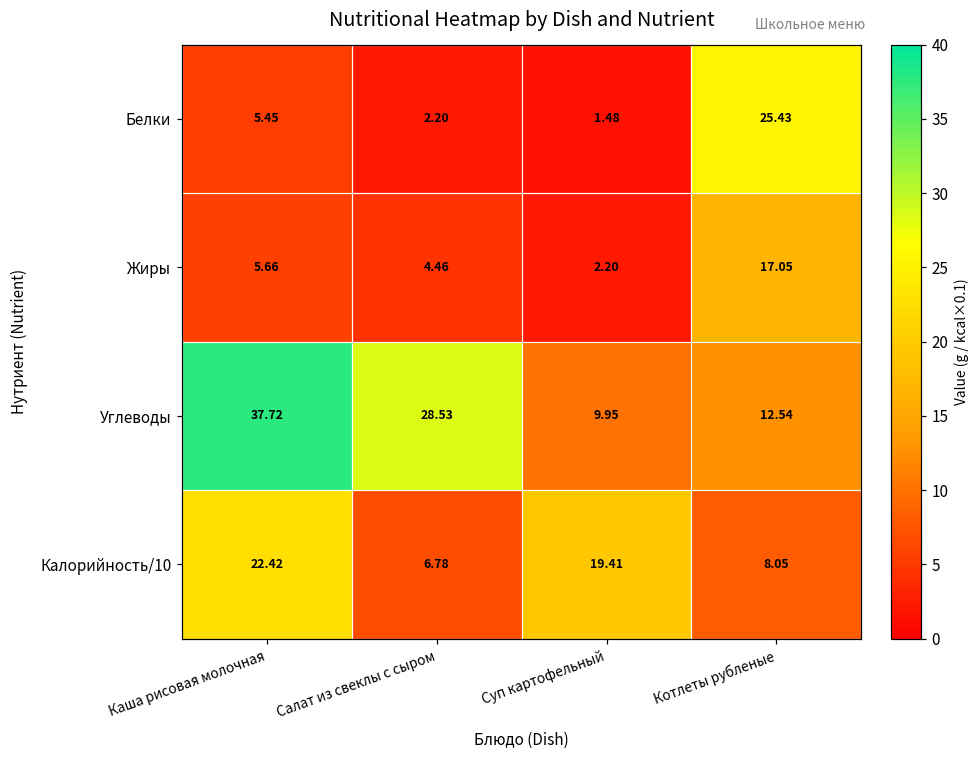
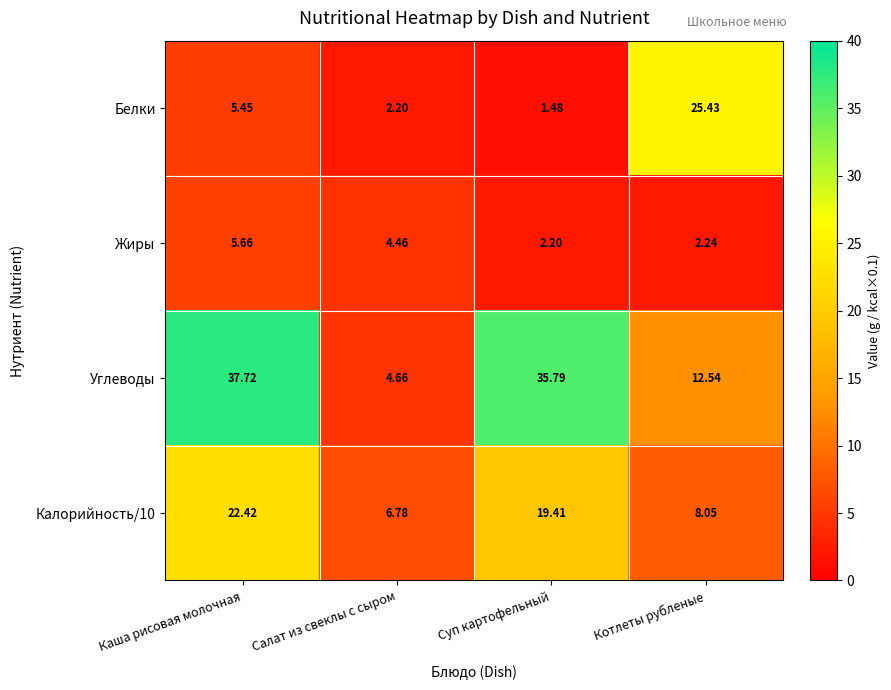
Жиры, Котлеты рубленые: 17.05 -> 2.24
Углеводы, Салат из свеклы с сыром: 28.53 -> 4.66
Углеводы, Суп картофельный: 9.95 -> 35.79
